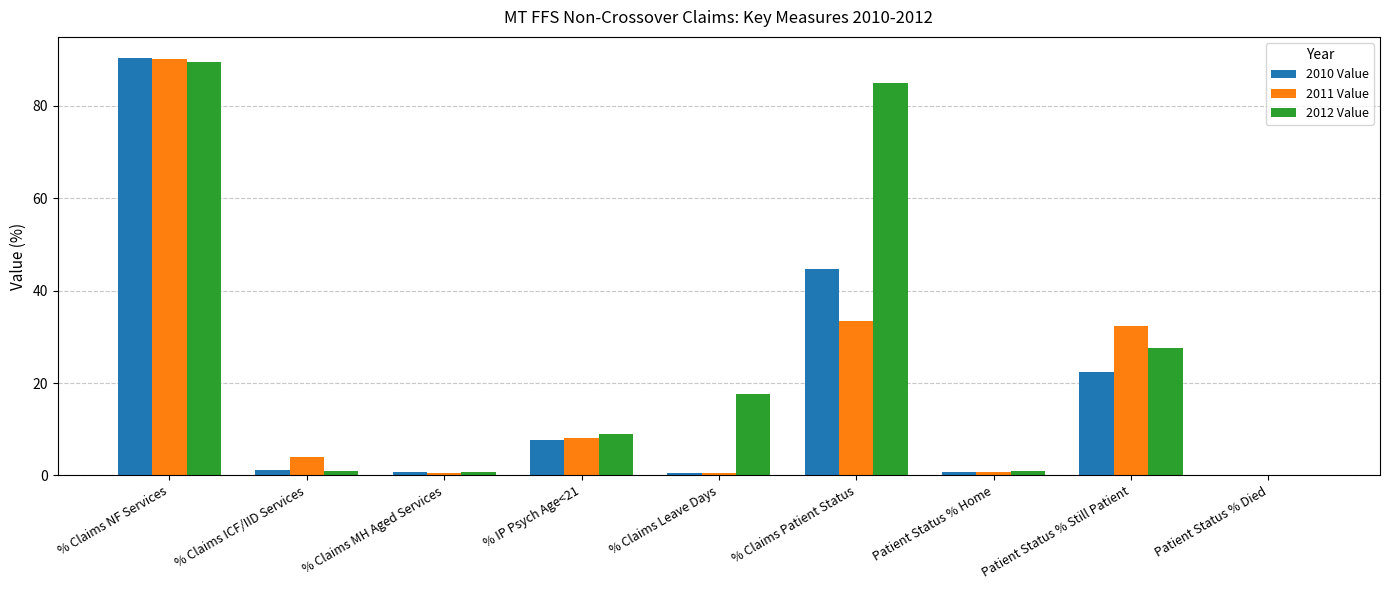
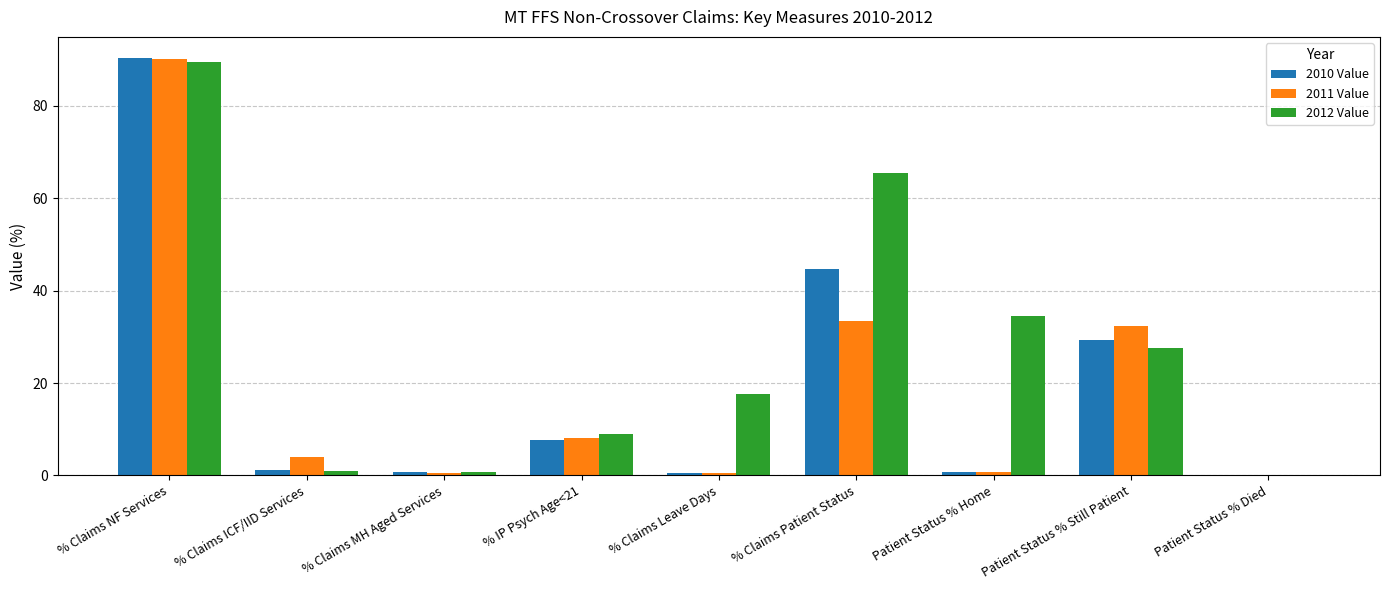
2012 Value, % Claims Patient Status: 85 -> 65
2012 Value, Patient Status % Home: 1 -> 34
2010 Value, Patient Status % Still Patient: 22 -> 29
